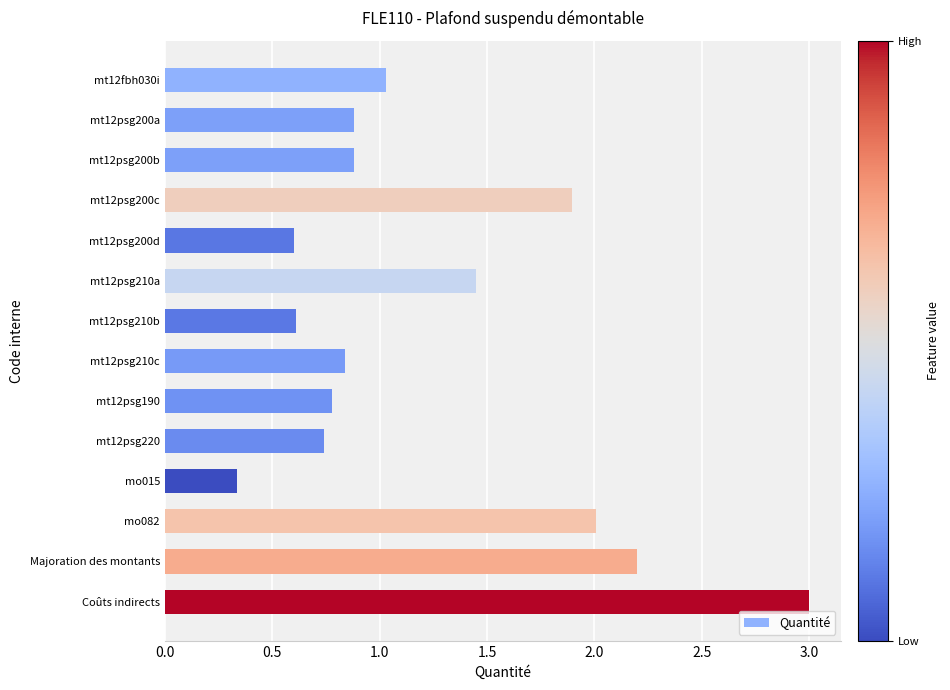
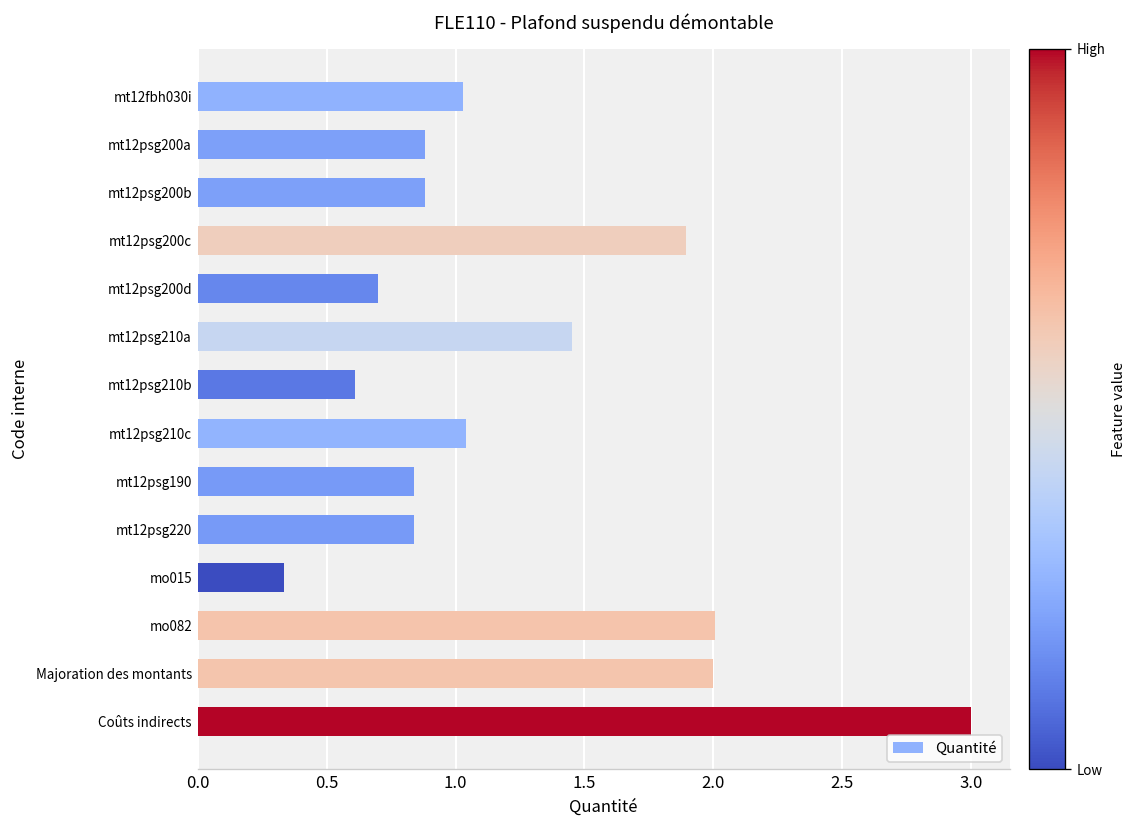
mt12psg200d: 0.6 -> 0.7
mt12psg210c: 0.84 -> 1.04
mt12psg190: 0.78 -> 0.84
mt12psg220: 0.74 -> 0.84
Majoration des montants: 2.2 -> 2.0
